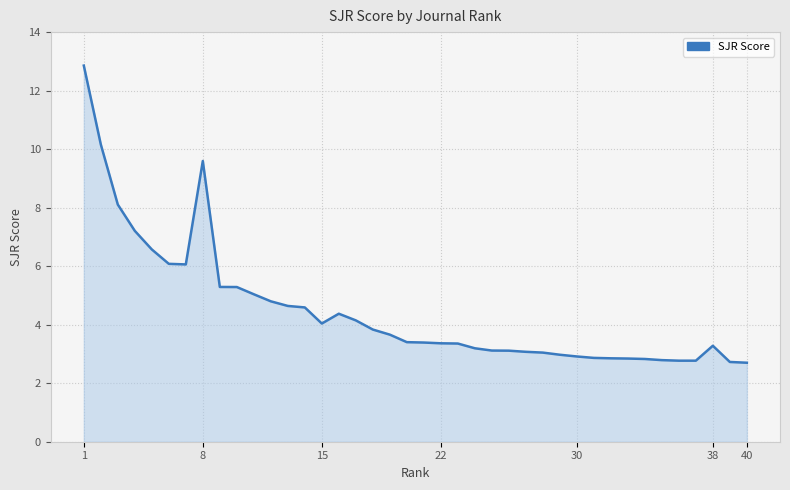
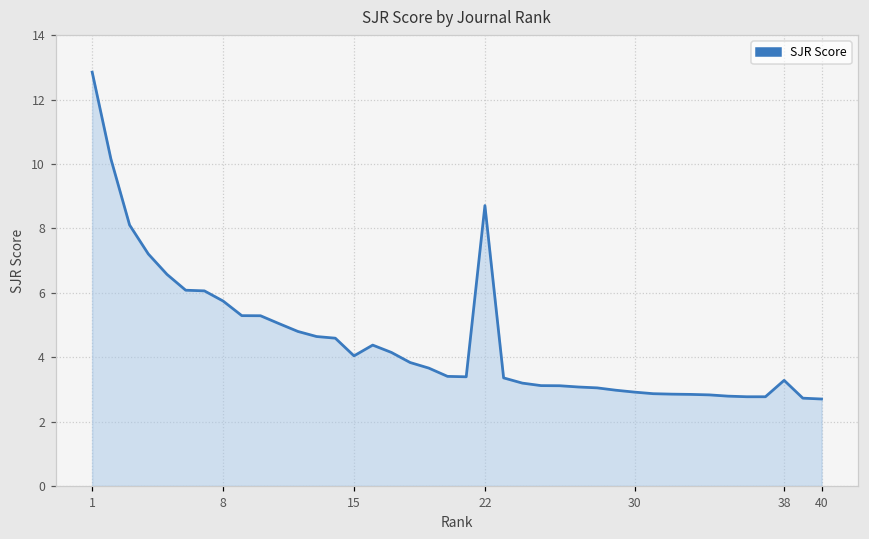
8: 9.6 -> 5.7
22: 3.4 -> 8.7
